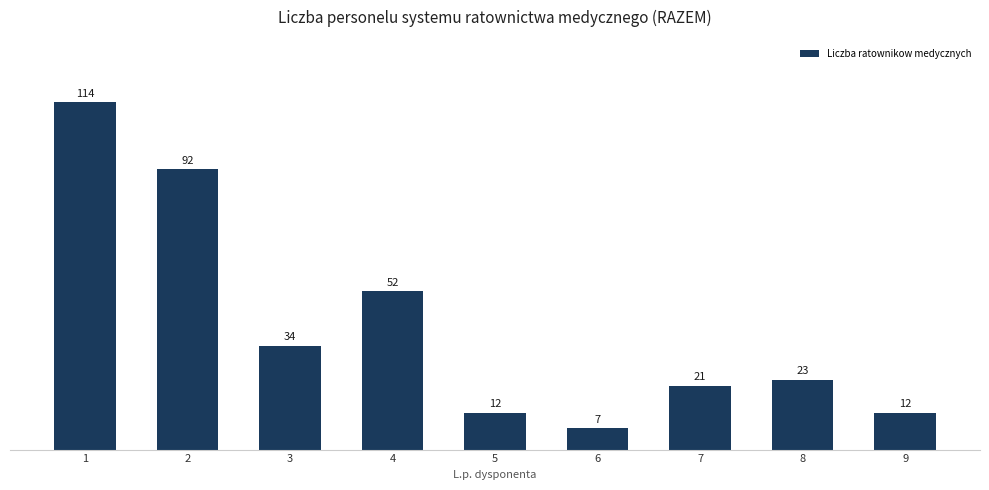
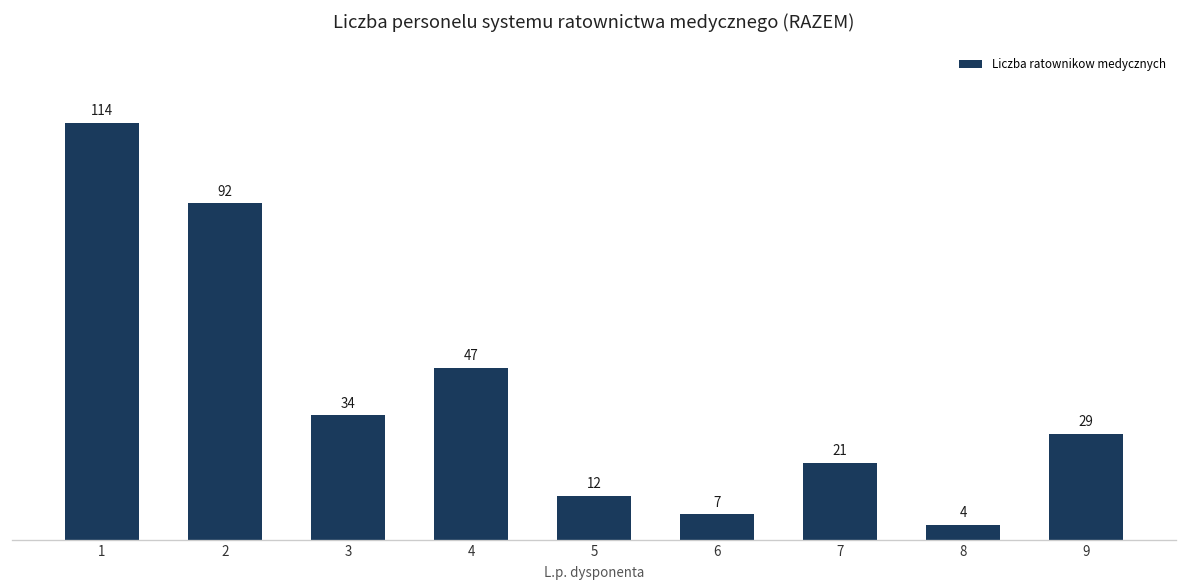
4: 52 -> 47
8: 23 -> 4
9: 12 -> 29
